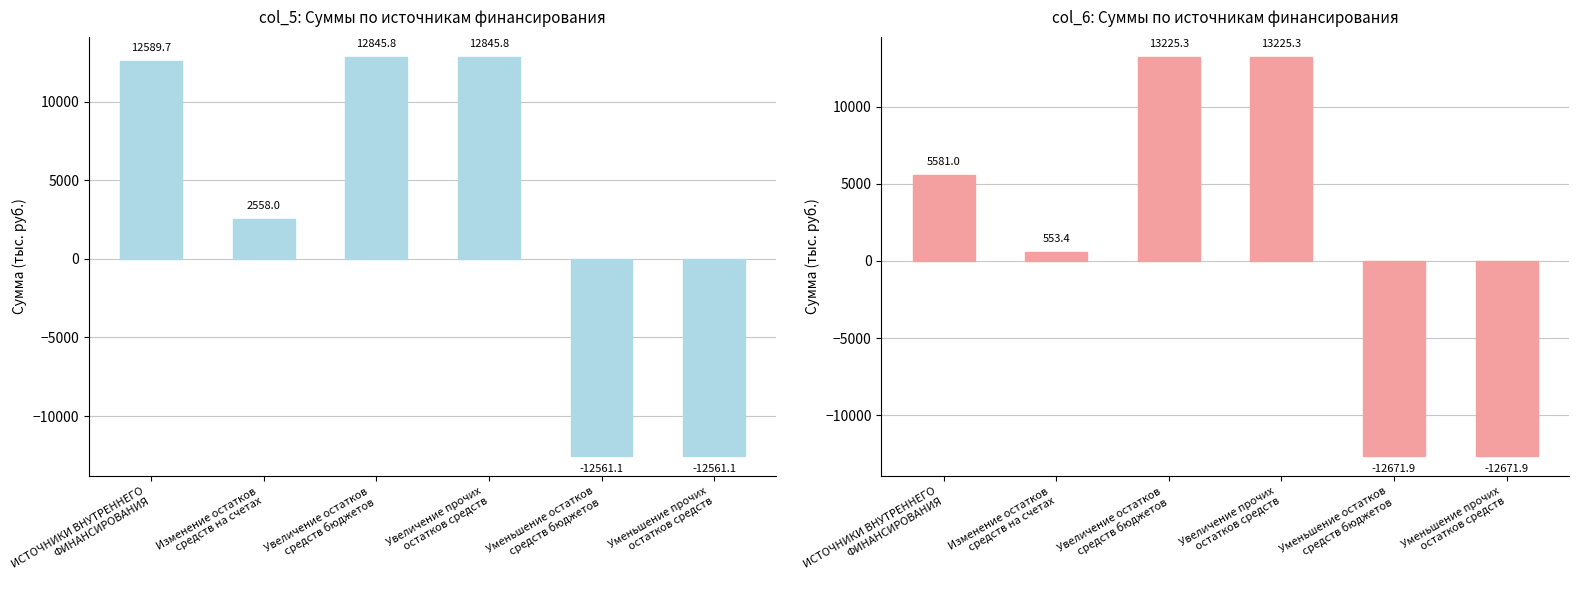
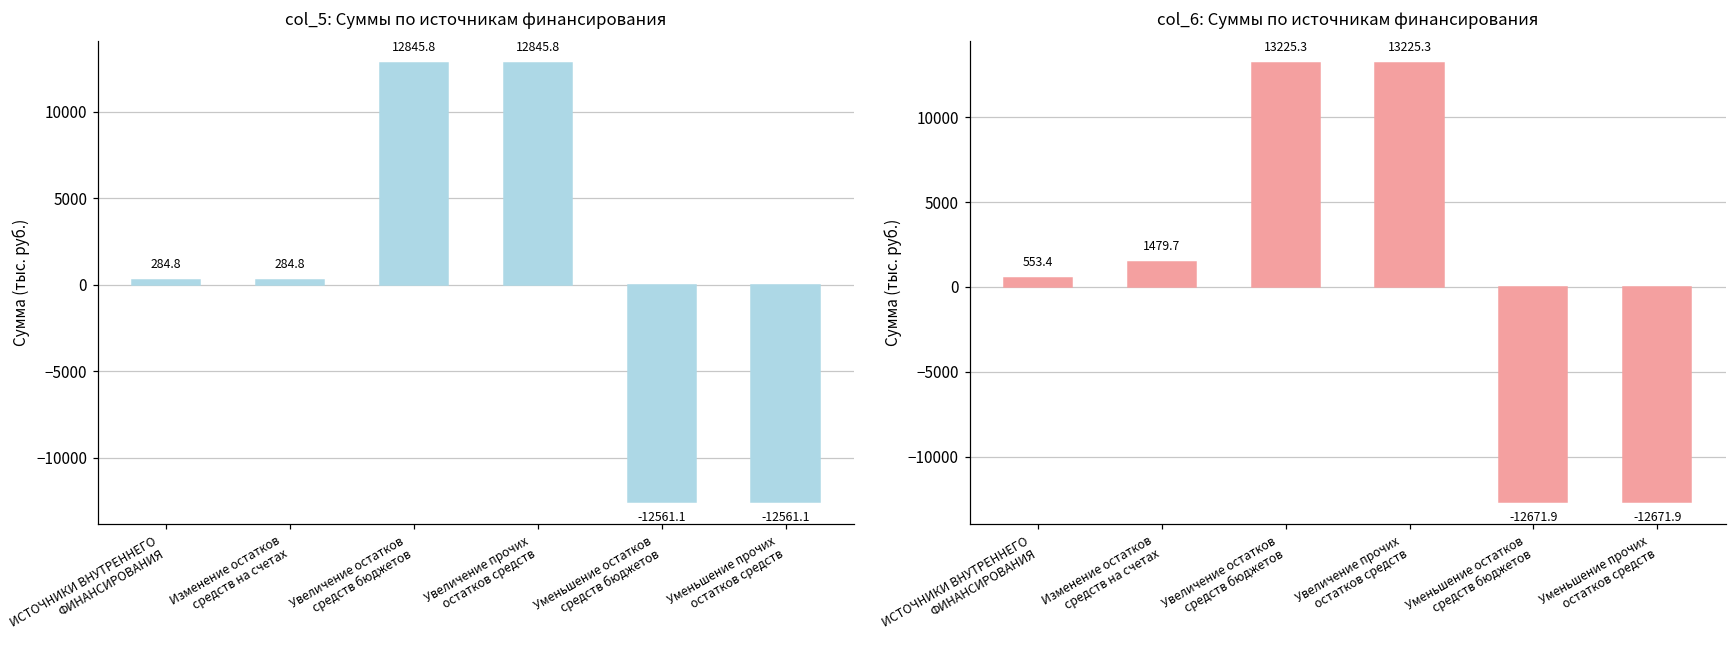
col_5: Суммы по источникам финансирования, ИСТОЧНИКИ ВНУТРЕННЕГО ФИНАНСИРОВАНИЯ: 12589.7 -> 284.8
col_5: Суммы по источникам финансирования, Изменение остатков средств на счетах: 2558.0 -> 284.8
col_6: Суммы по источникам финансирования, ИСТОЧНИКИ ВНУТРЕННЕГО ФИНАНСИРОВАНИЯ: 5581.0 -> 553.4
col_6: Суммы по источникам финансирования, Изменение остатков средств на счетах: 553.4 -> 1479.7
